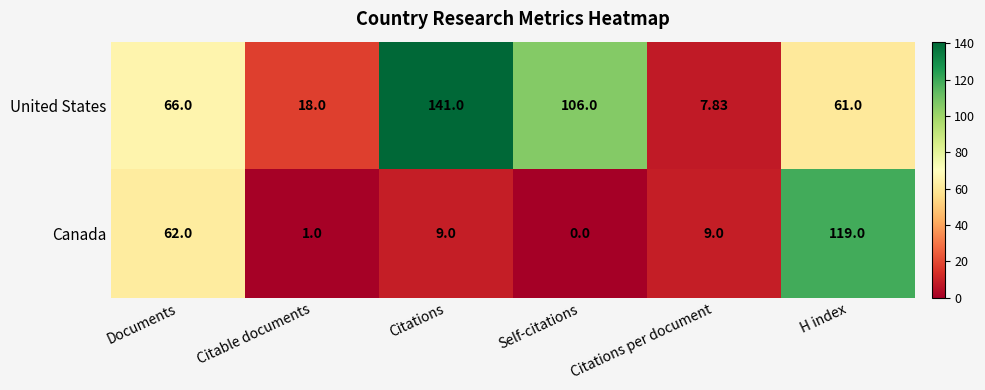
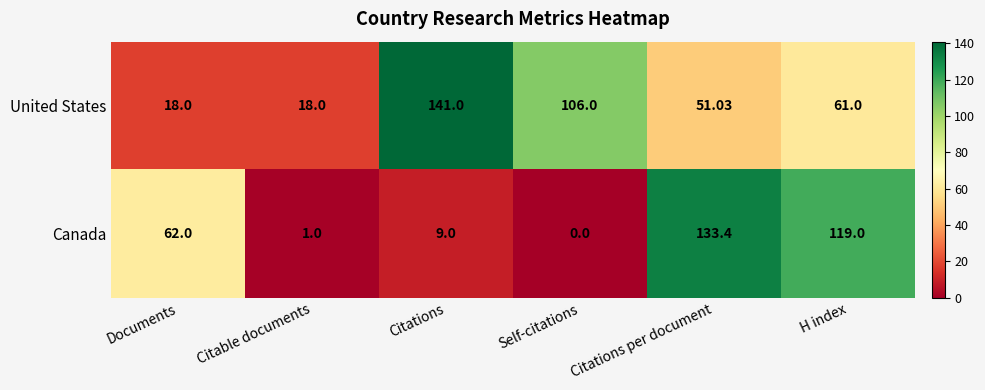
United States, Documents: 66.0 -> 18.0
United States, Citations per document: 7.83 -> 51.03
Canada, Citations per document: 9.0 -> 133.4
